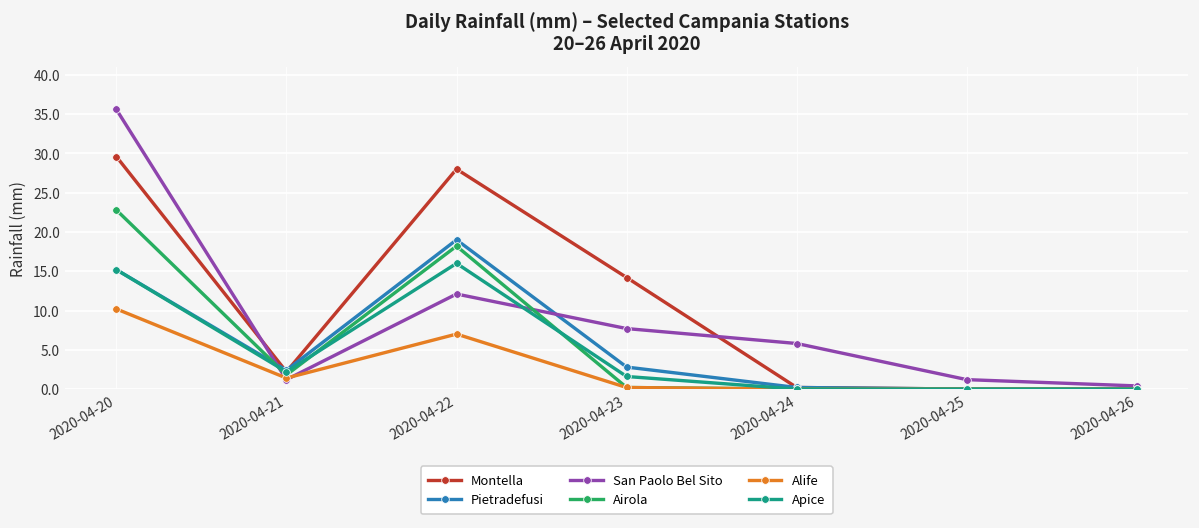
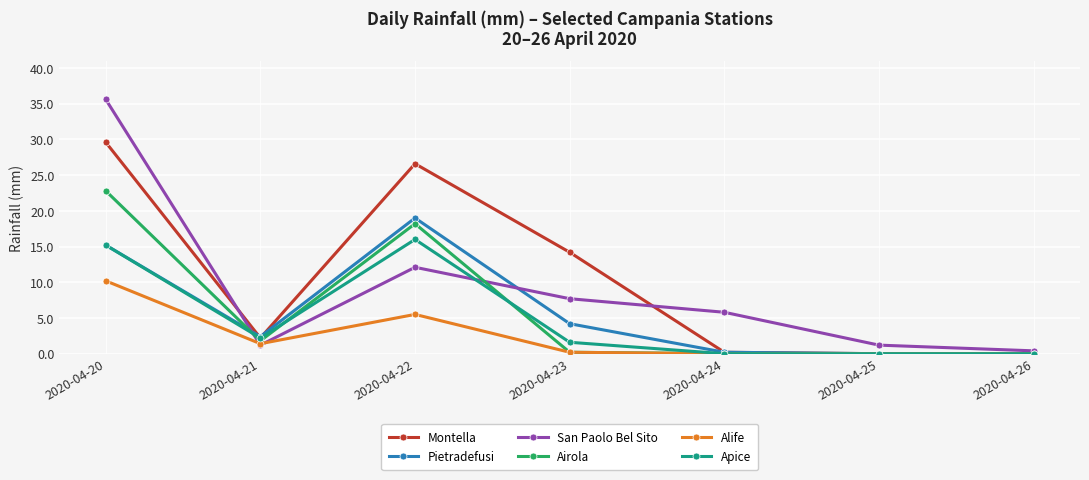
Montella, 2020-04-22: 28 -> 27
Alife, 2020-04-22: 7 -> 6
Pietradefusi, 2020-04-23: 3 -> 4
